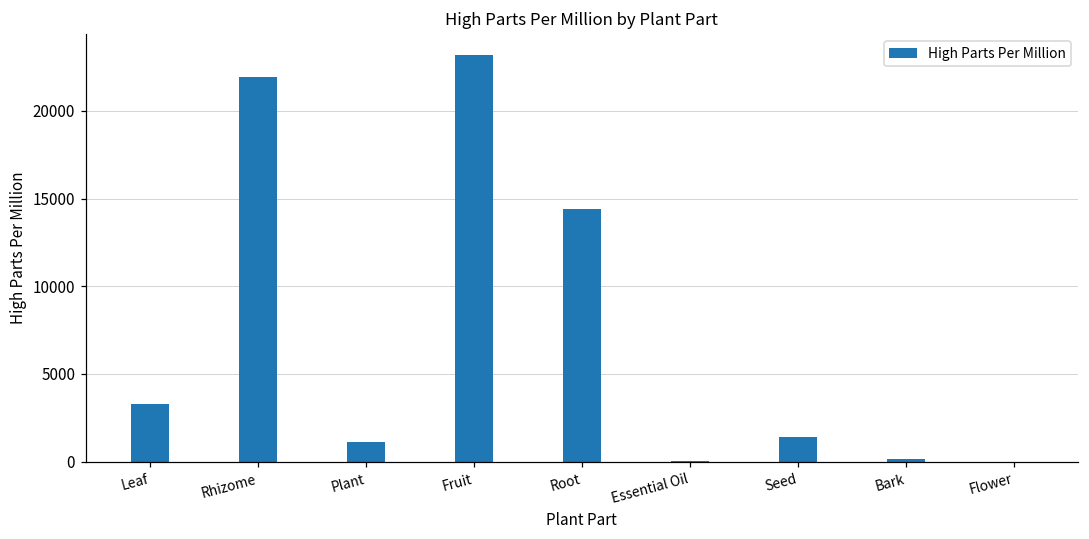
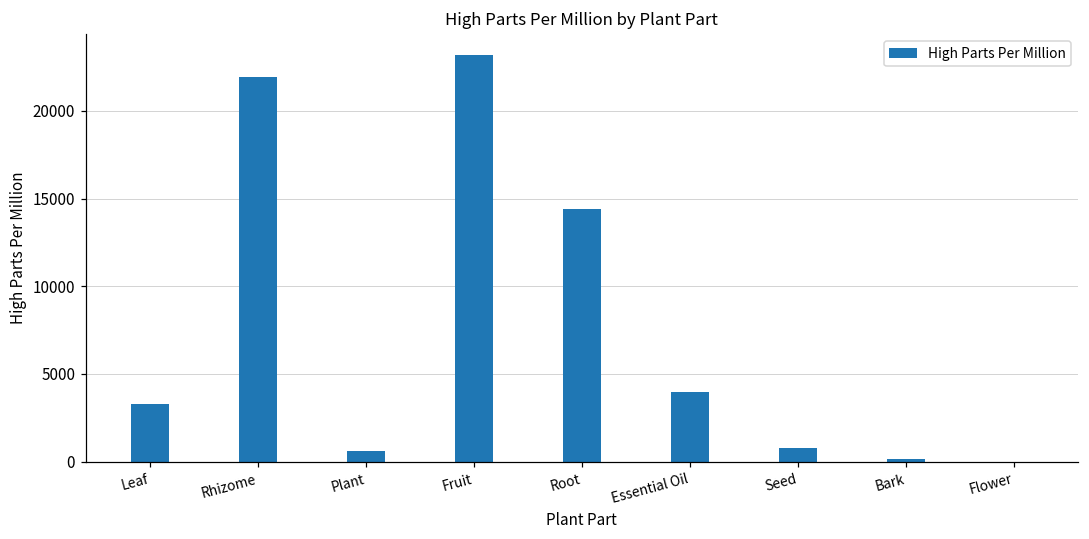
Plant: 1100 -> 600
Essential Oil: 0 -> 4000
Seed: 1400 -> 800
